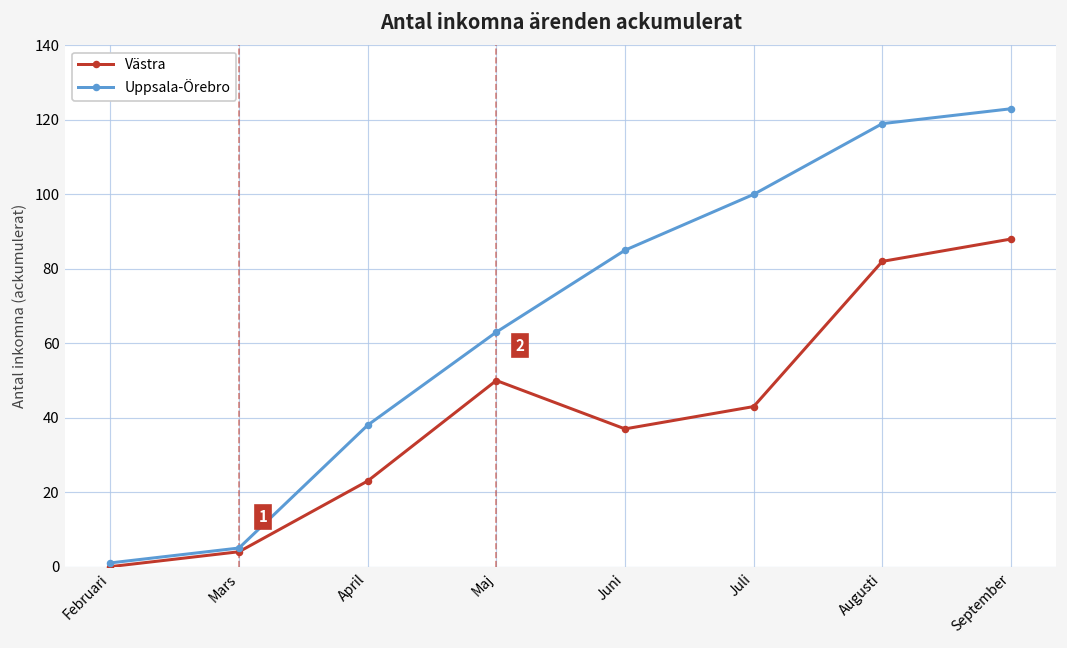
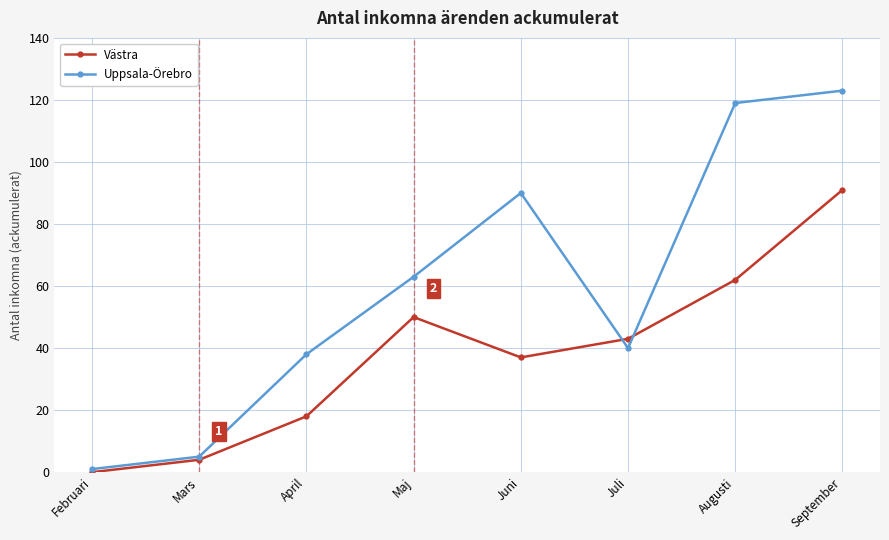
Västra, April: 23 -> 18
Uppsala-Örebro, Juni: 85 -> 90
Uppsala-Örebro, Juli: 100 -> 40
Västra, Augusti: 82 -> 62
Västra, September: 88 -> 91
